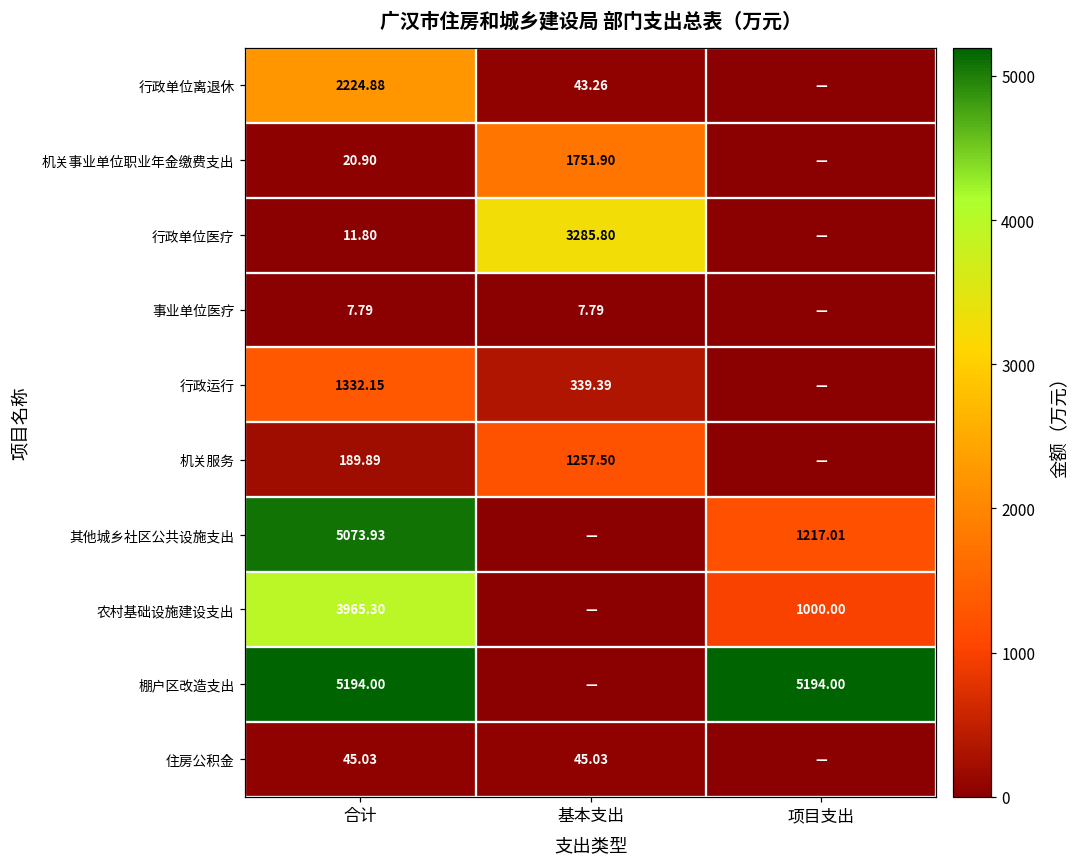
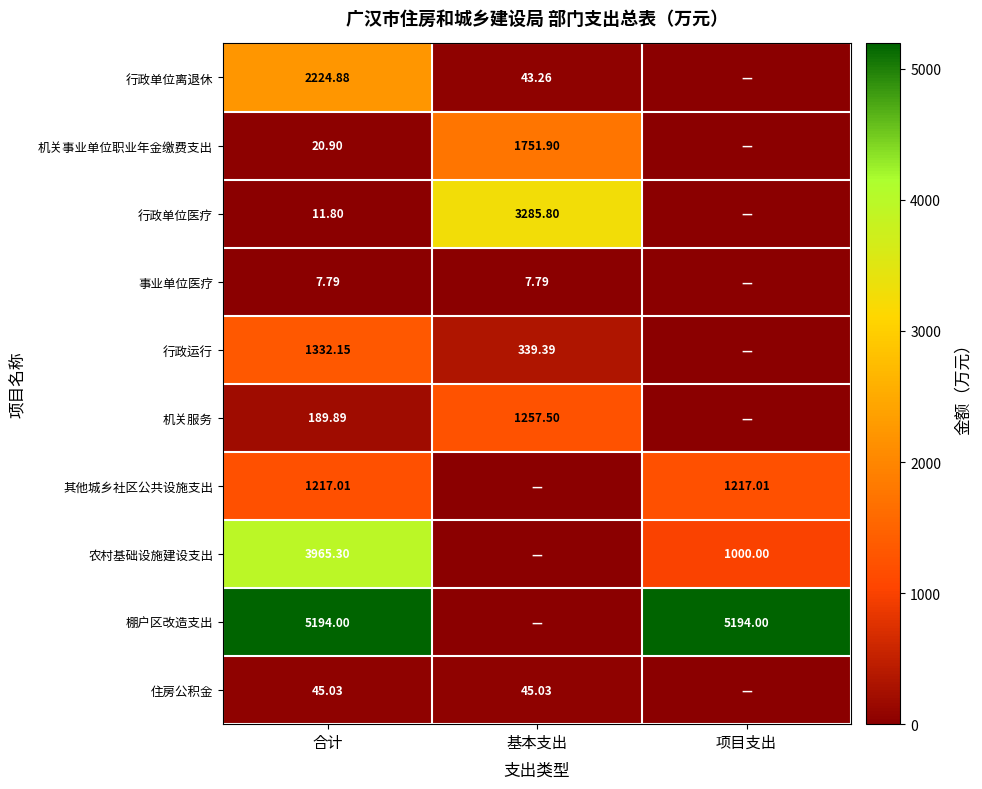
其他城乡社区公共设施支出, 合计: 5073.93 -> 1217.01
